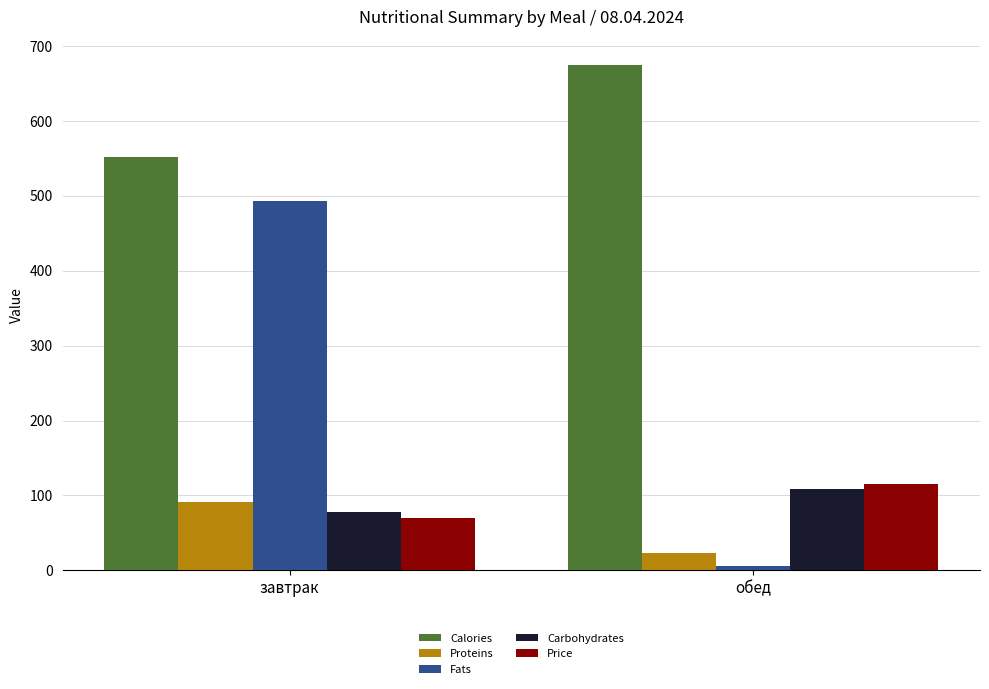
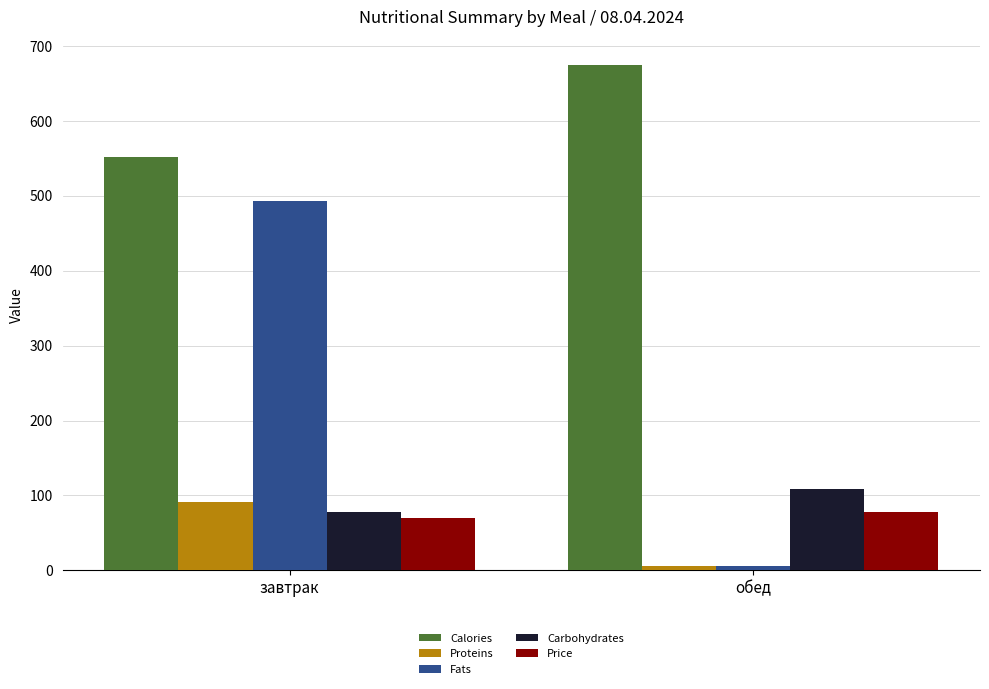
Proteins, обед: 20 -> 10
Price, обед: 120 -> 80
